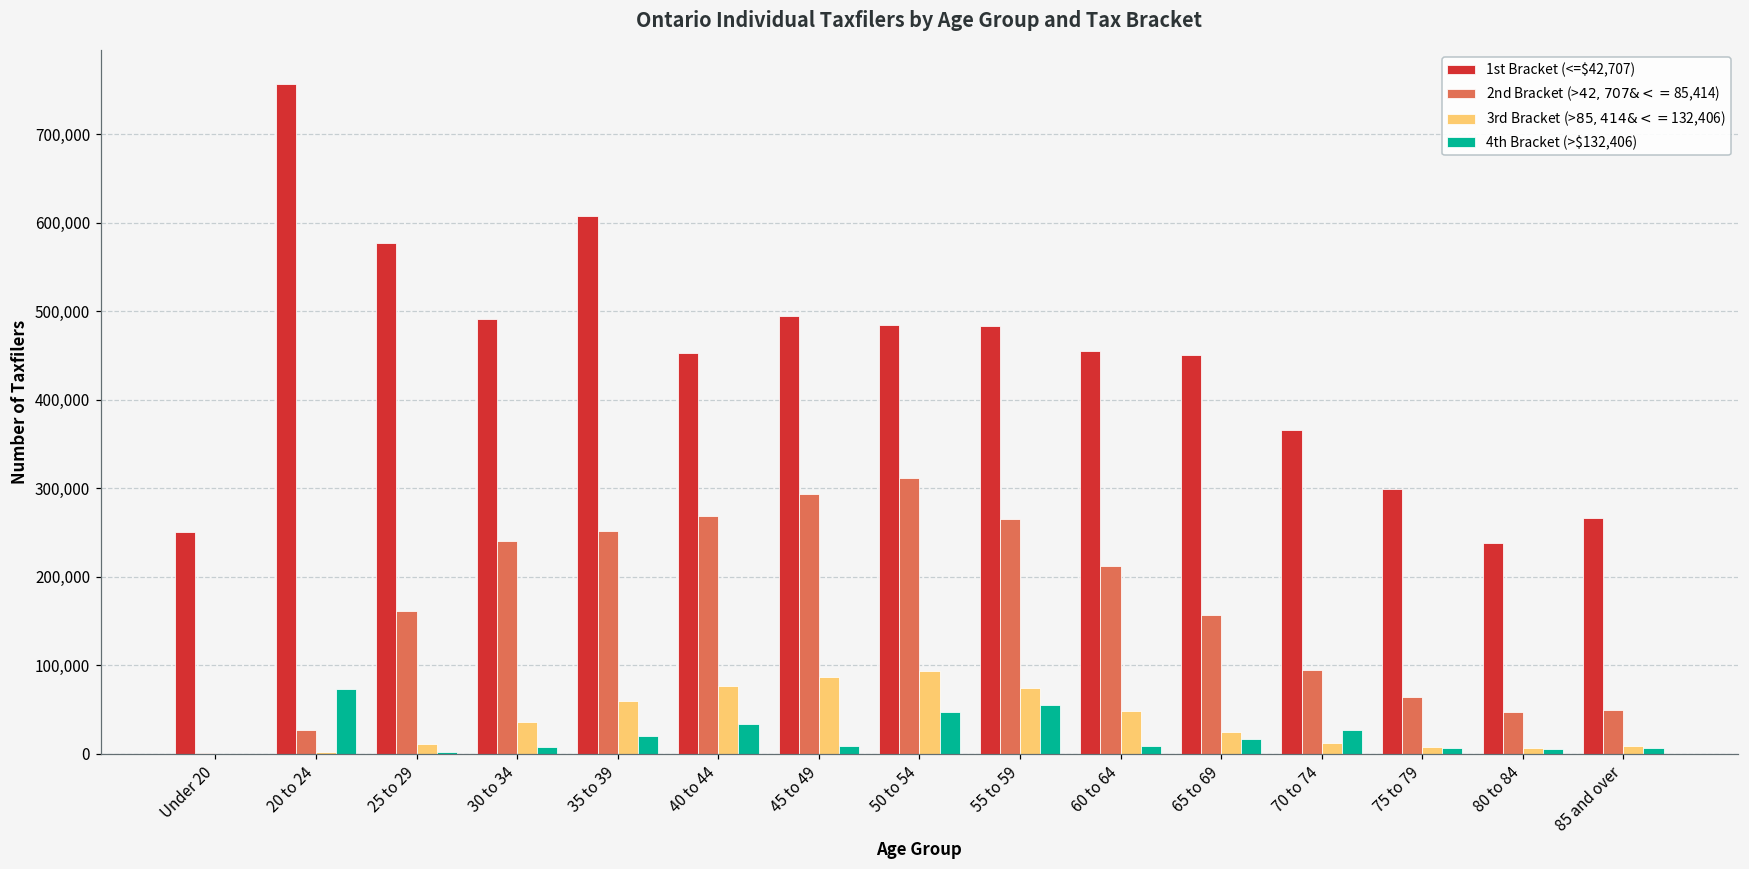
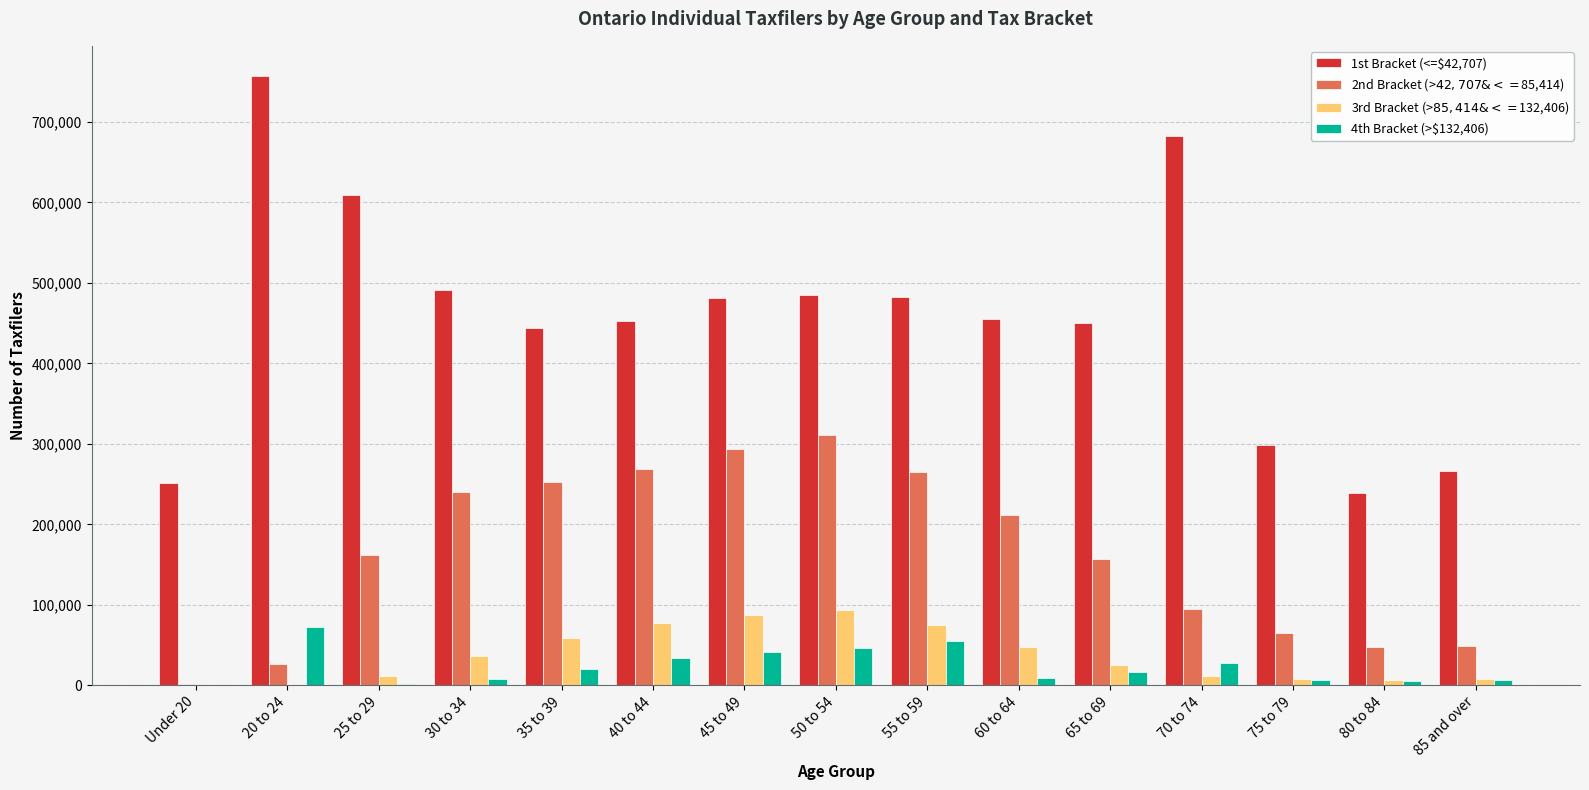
1st Bracket (<=$42,707), 25 to 29: 580,000 -> 610,000
1st Bracket (<=$42,707), 35 to 39: 610,000 -> 440,000
1st Bracket (<=$42,707), 45 to 49: 490,000 -> 480,000
4th Bracket (>$132,406), 45 to 49: 10,000 -> 40,000
1st Bracket (<=$42,707), 70 to 74: 370,000 -> 680,000
